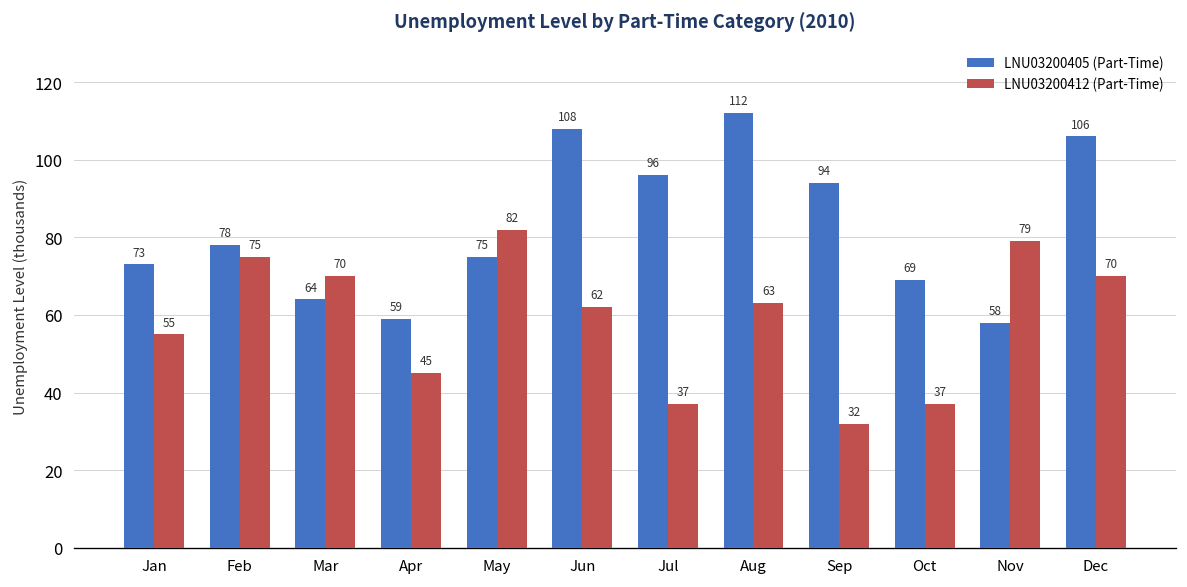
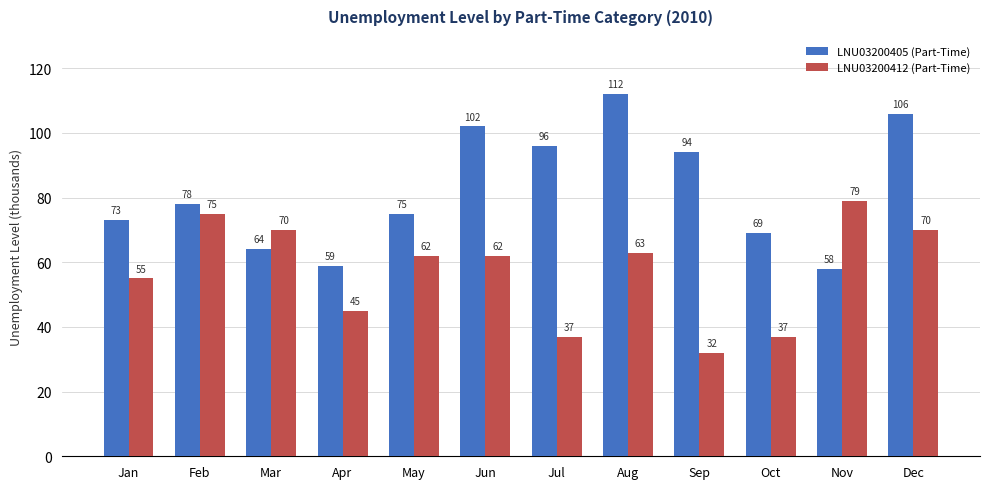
LNU03200412 (Part-Time), May: 82 -> 62
LNU03200405 (Part-Time), Jun: 108 -> 102
